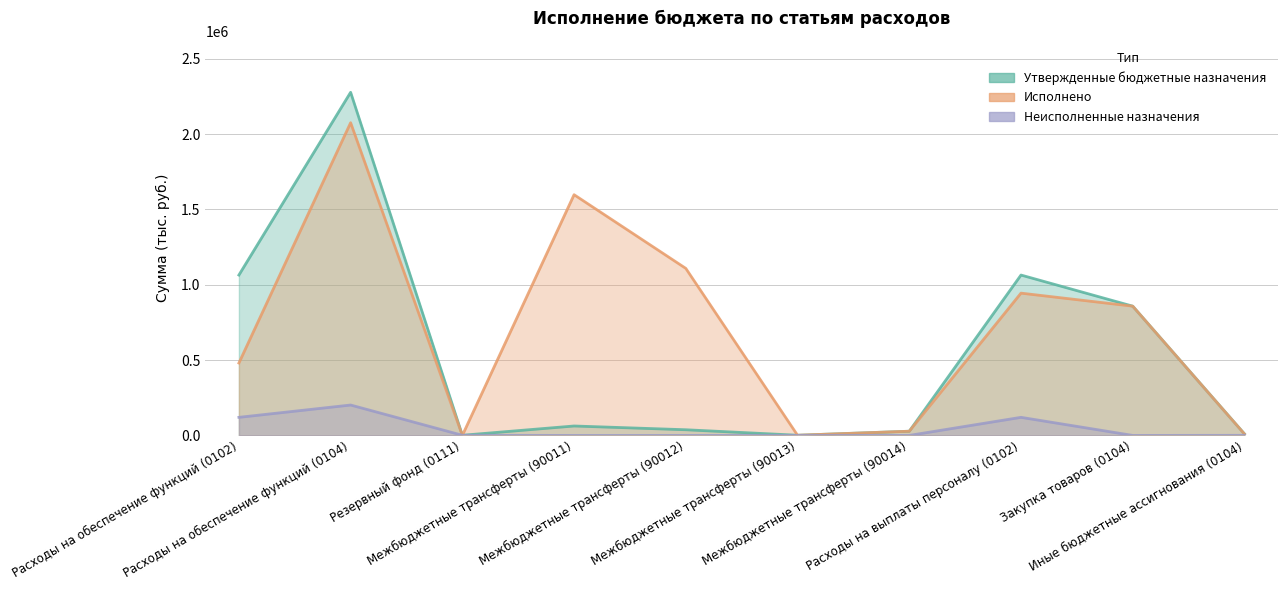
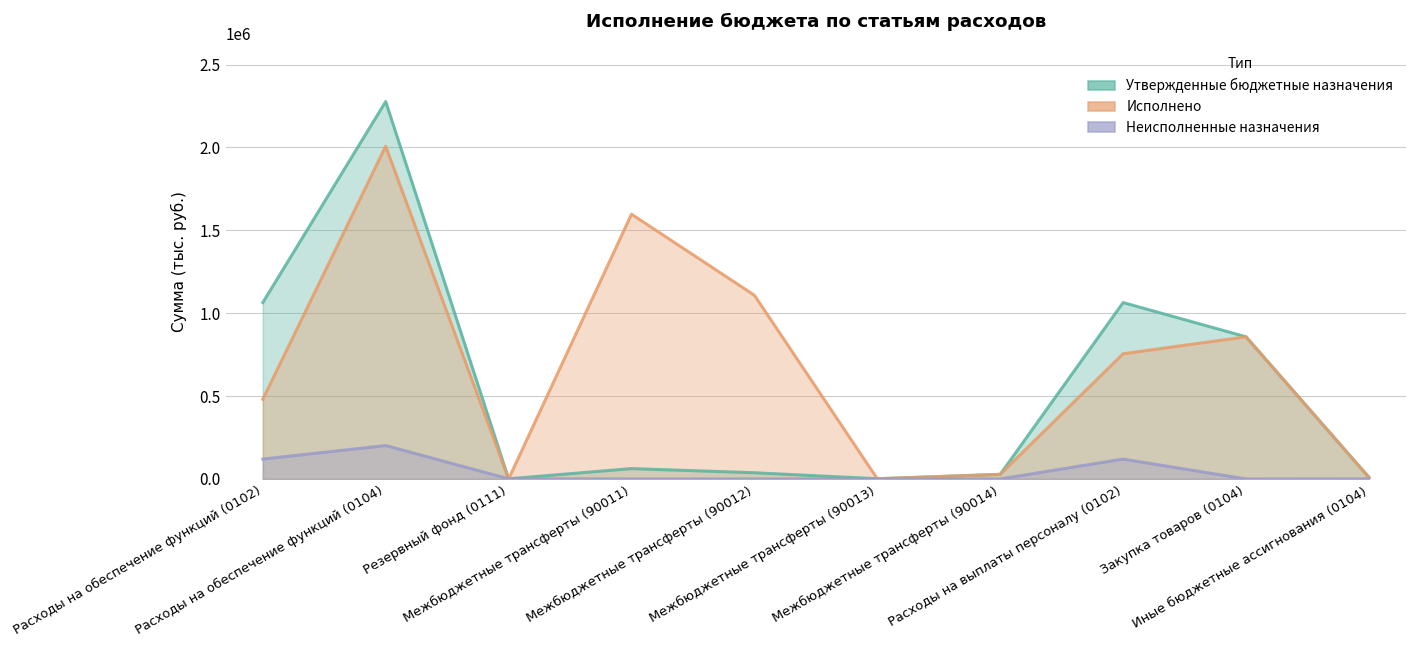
Исполнено, Расходы на обеспечение функций (0104): 2080000 -> 2010000
Исполнено, Расходы на выплаты персоналу (0102): 940000 -> 760000
